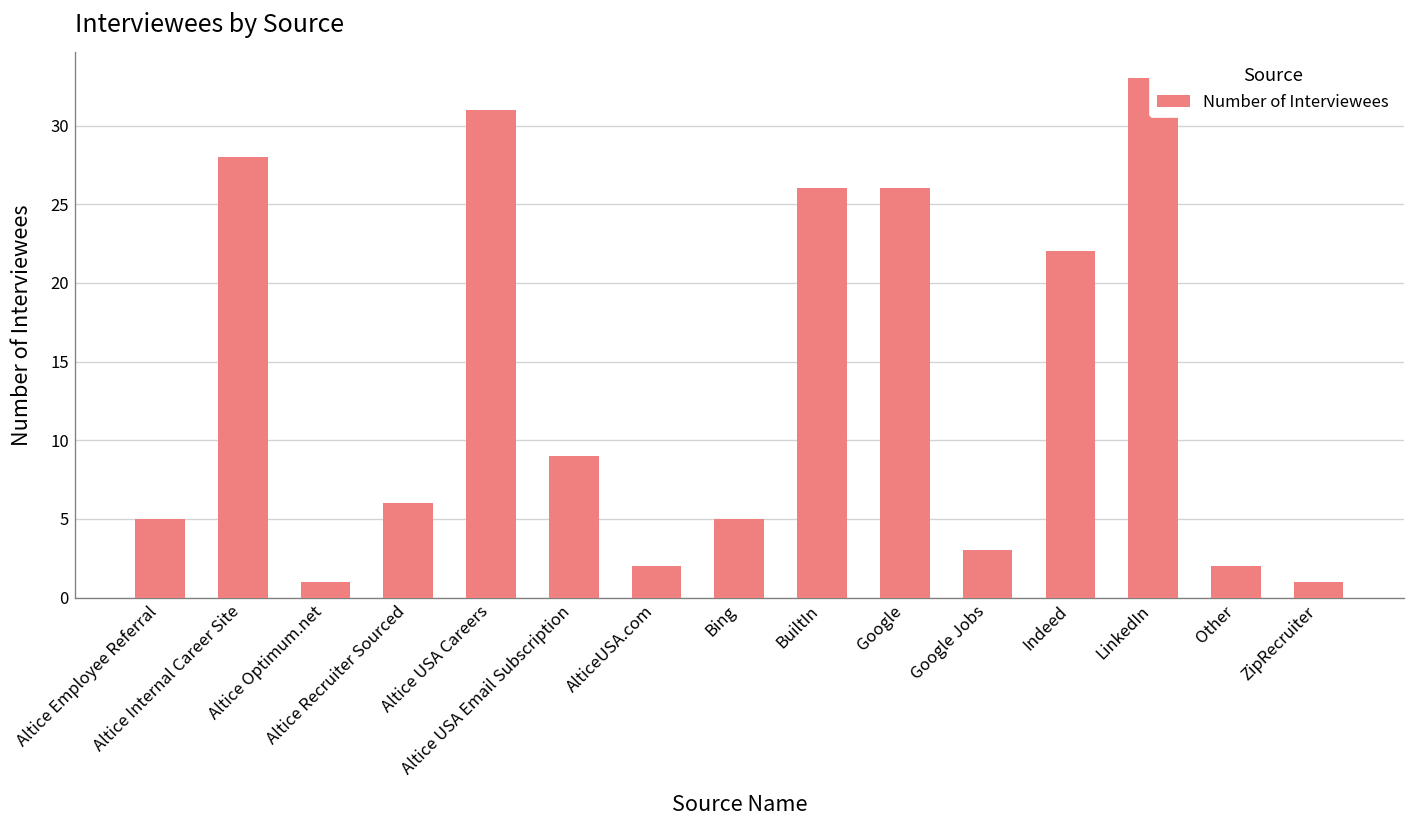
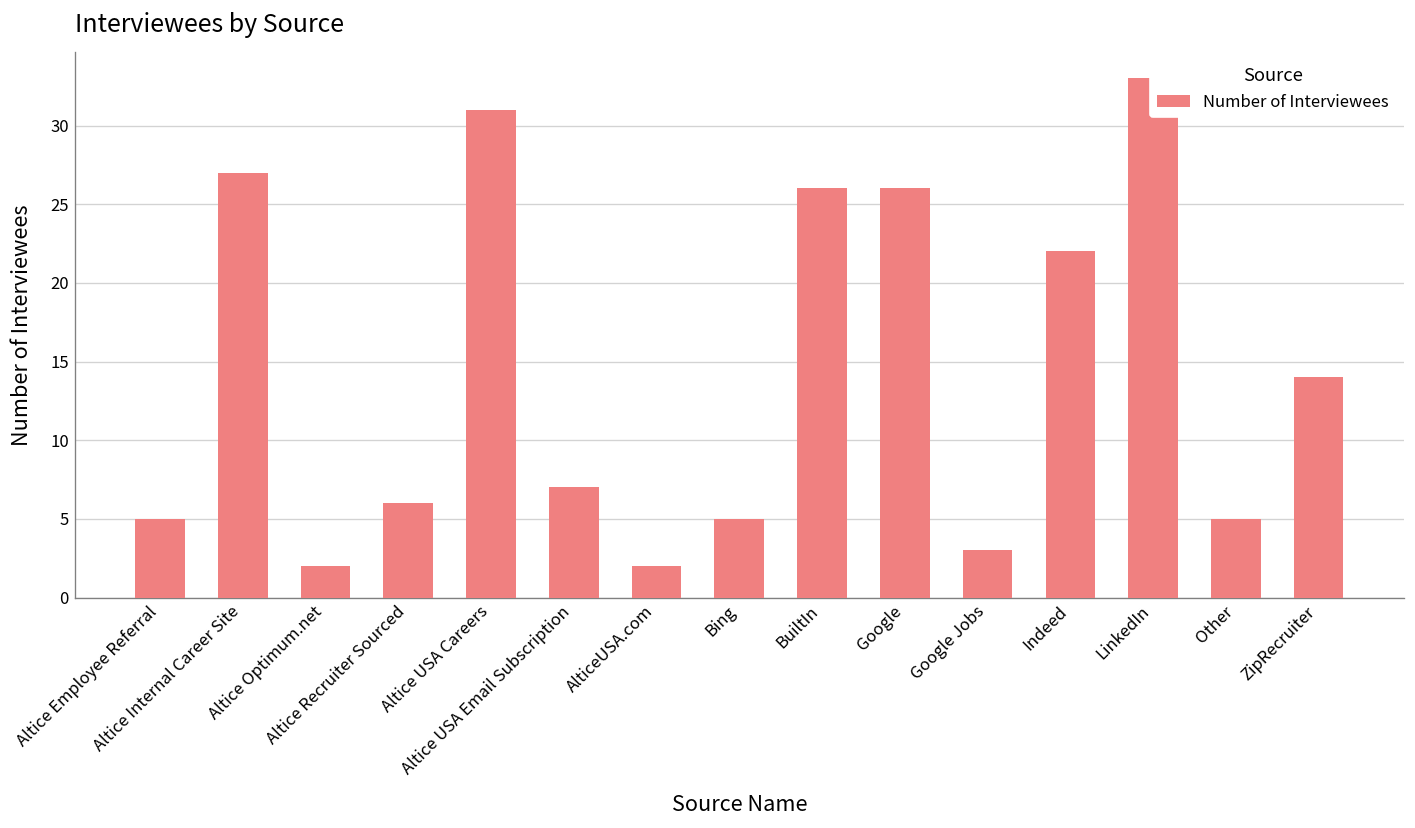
Altice Internal Career Site: 28 -> 27
Altice Optimum.net: 1 -> 2
Altice USA Email Subscription: 9 -> 7
Other: 2 -> 5
ZipRecruiter: 1 -> 14
